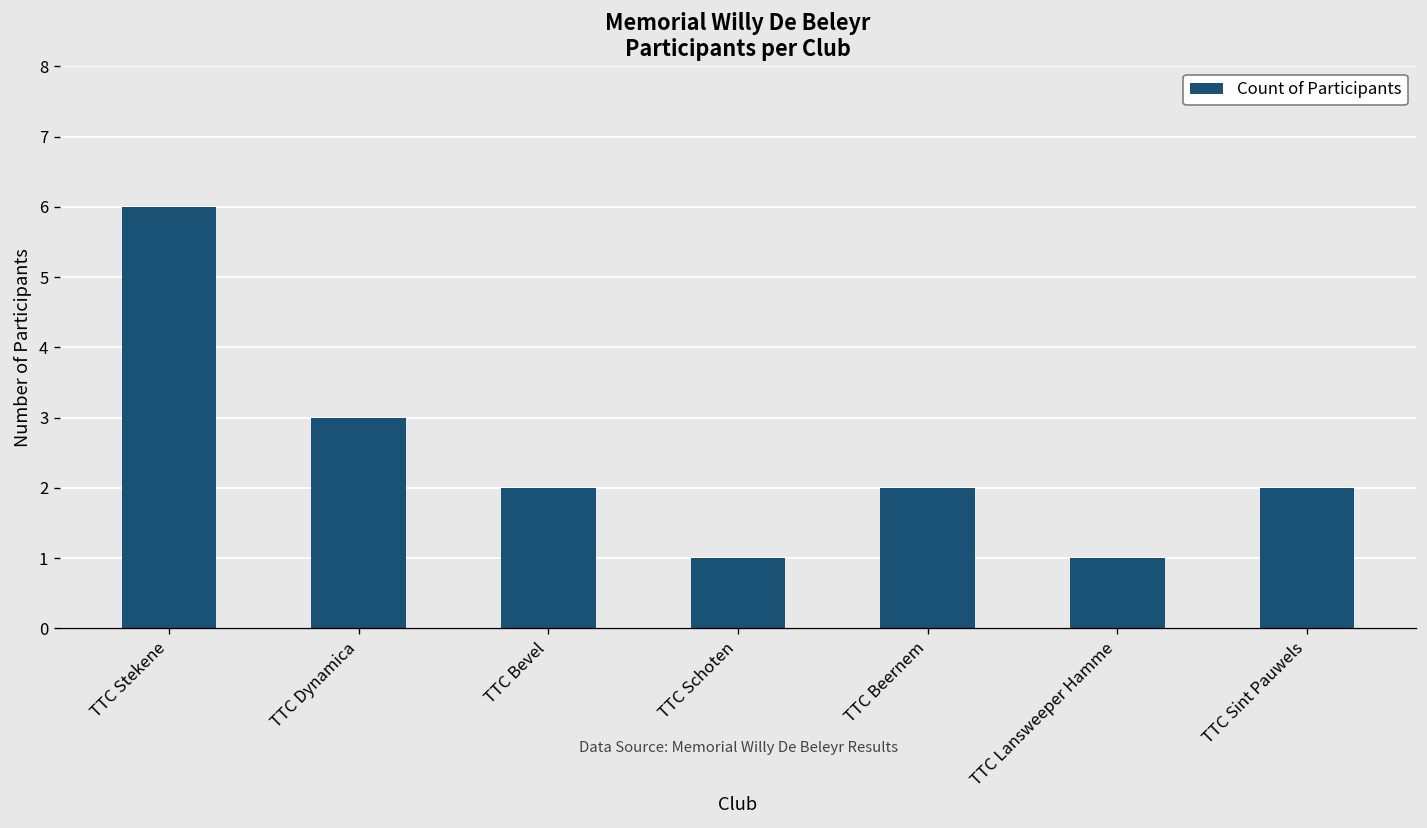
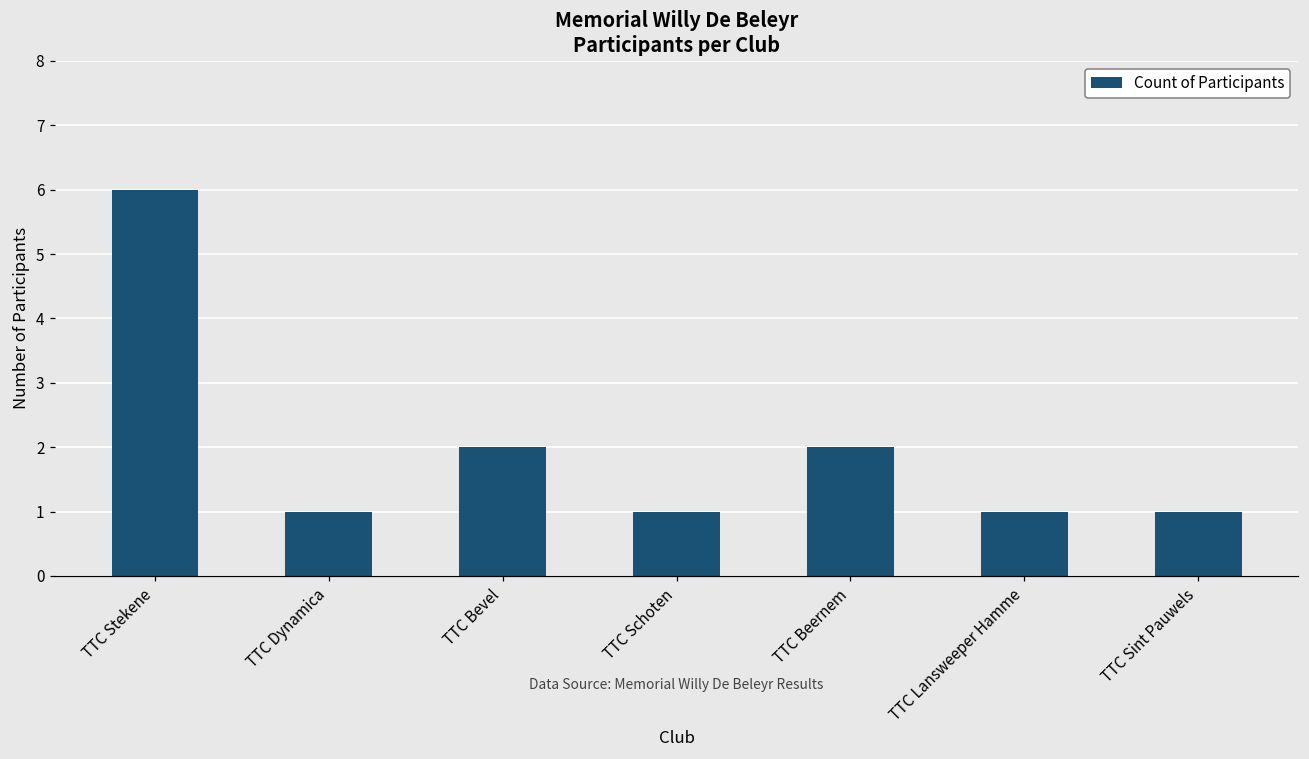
TTC Dynamica: 3 -> 1
TTC Sint Pauwels: 2 -> 1
